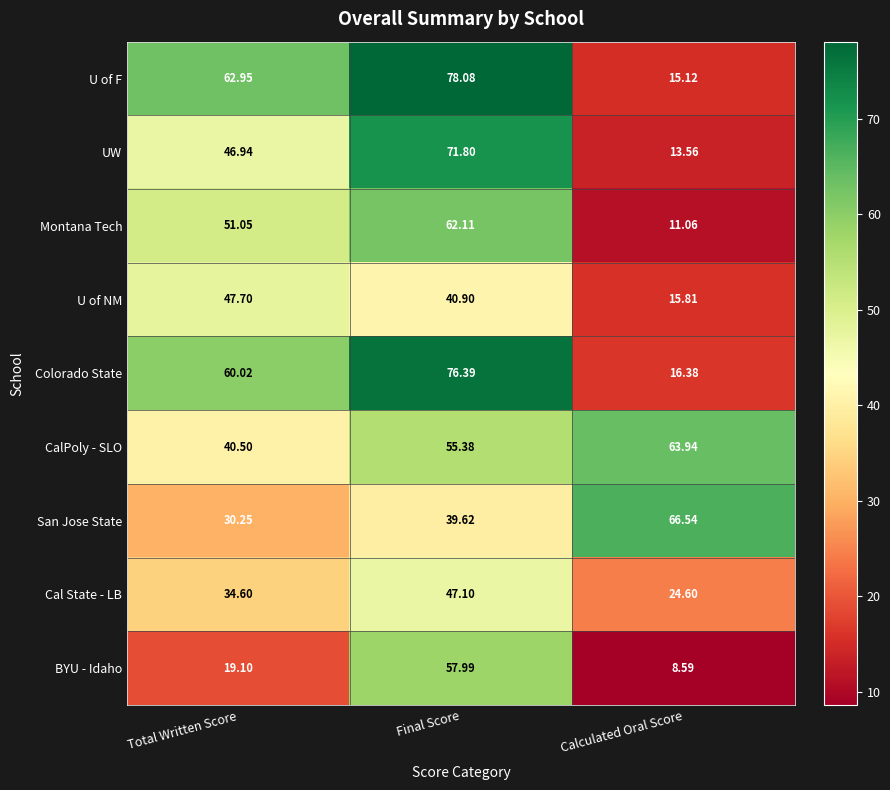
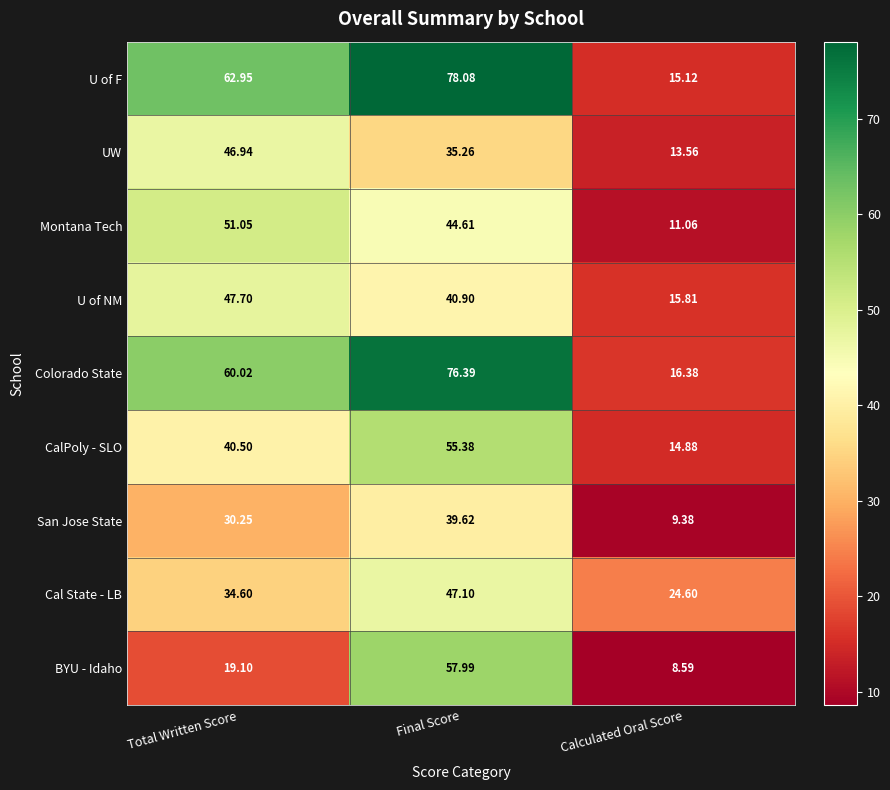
UW, Final Score: 71.80 -> 35.26
Montana Tech, Final Score: 62.11 -> 44.61
CalPoly - SLO, Calculated Oral Score: 63.94 -> 14.88
San Jose State, Calculated Oral Score: 66.54 -> 9.38
